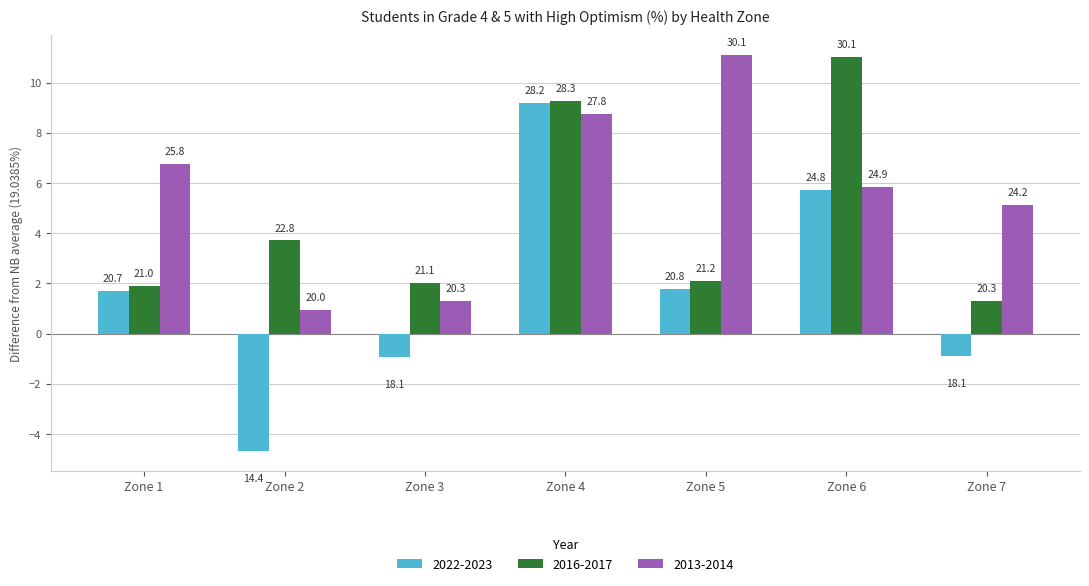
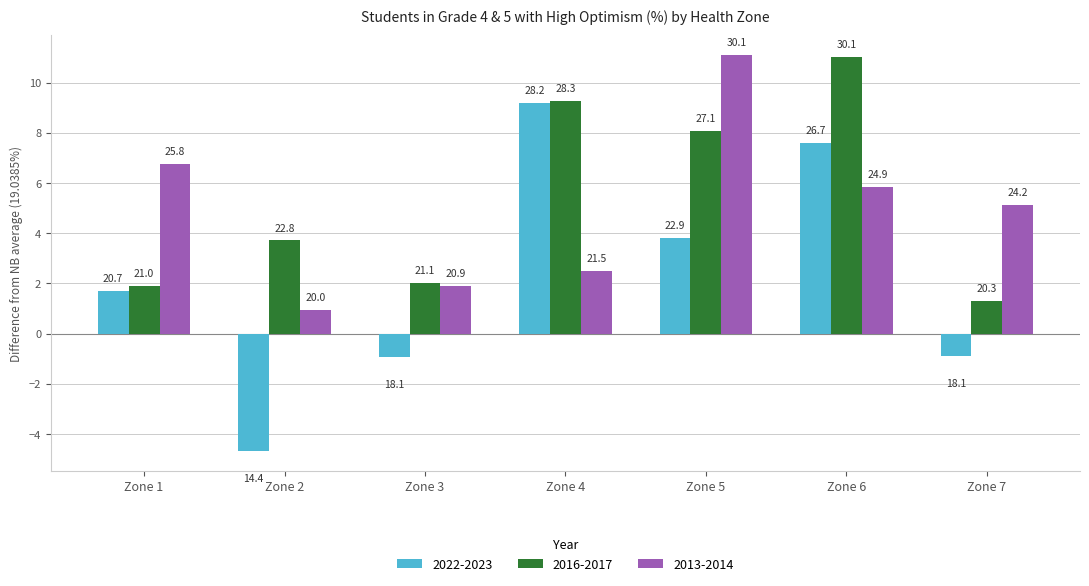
2013-2014, Zone 3: 20.3 -> 20.9
2013-2014, Zone 4: 27.8 -> 21.5
2022-2023, Zone 5: 20.8 -> 22.9
2016-2017, Zone 5: 21.2 -> 27.1
2022-2023, Zone 6: 24.8 -> 26.7
